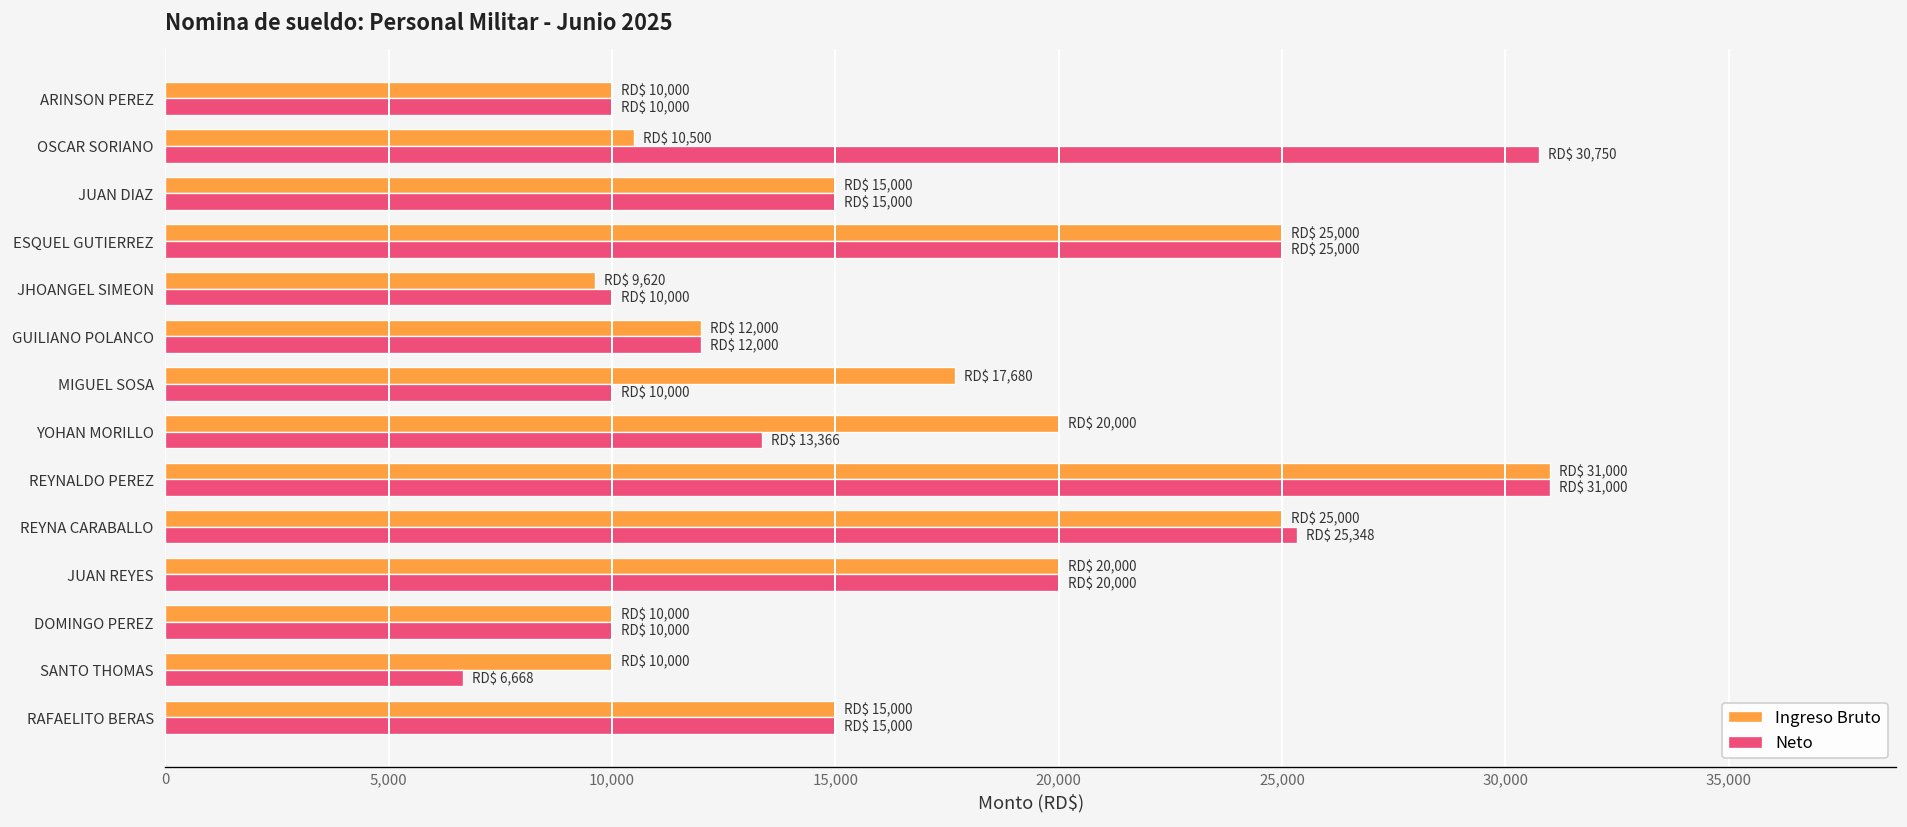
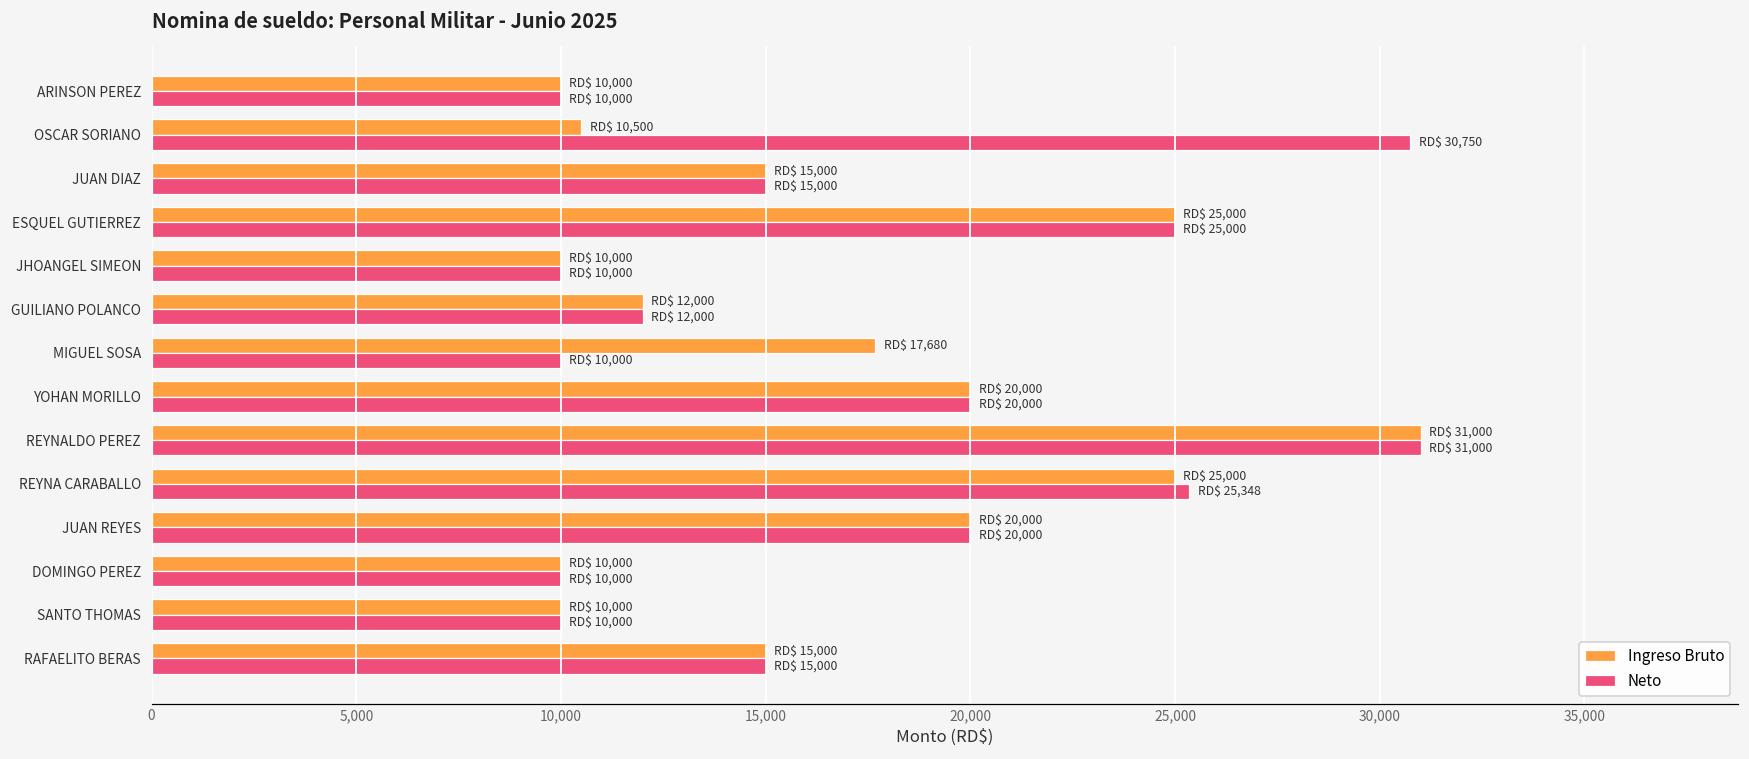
Ingreso Bruto, JHOANGEL SIMEON: 9,620 -> 10,000
Neto, YOHAN MORILLO: 13,366 -> 20,000
Neto, SANTO THOMAS: 6,668 -> 10,000
